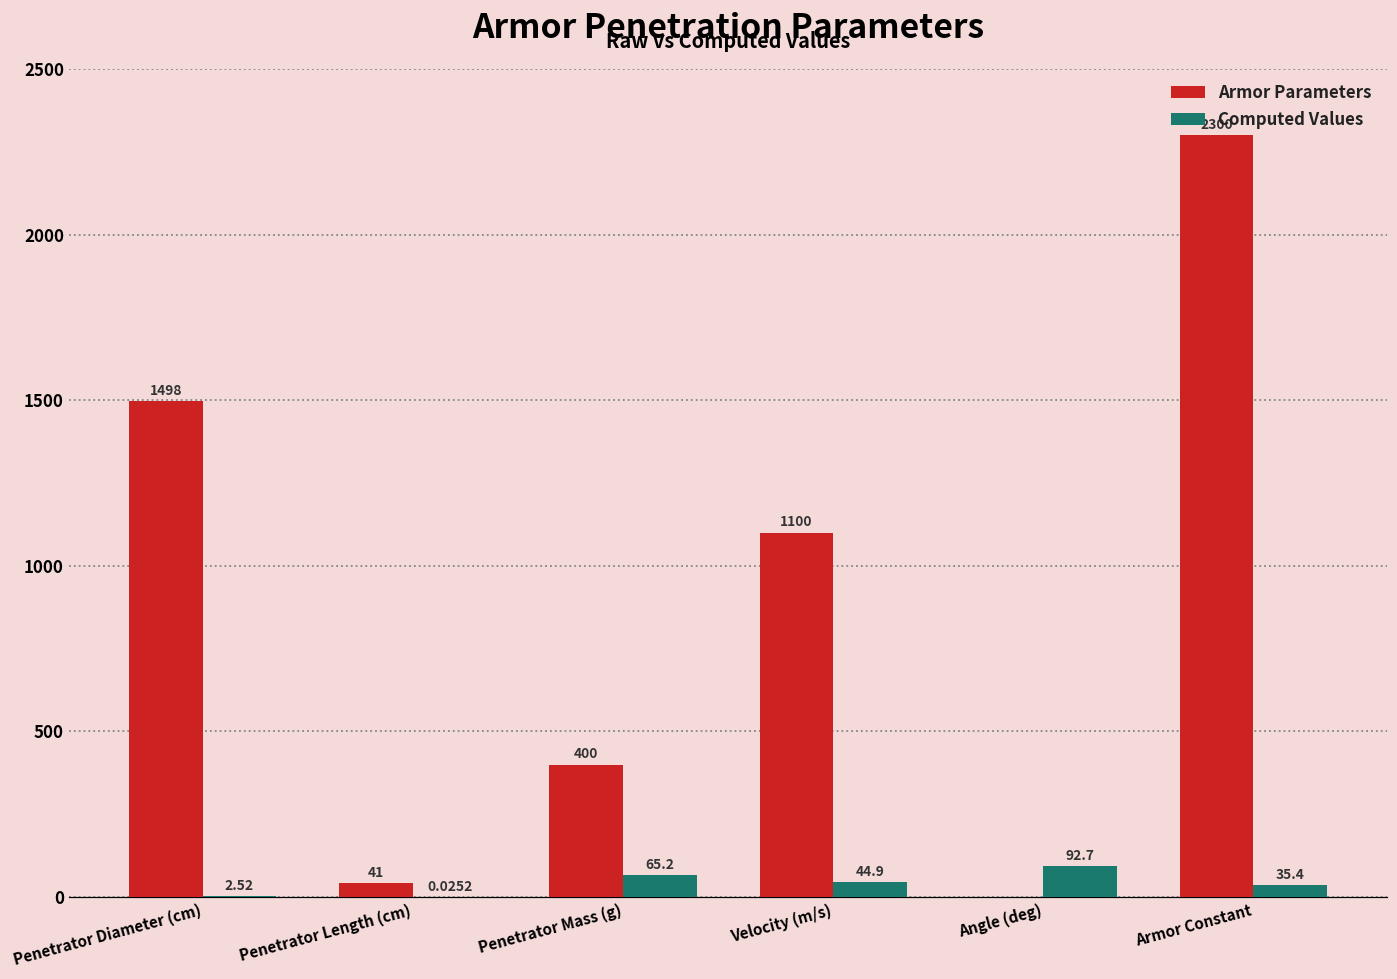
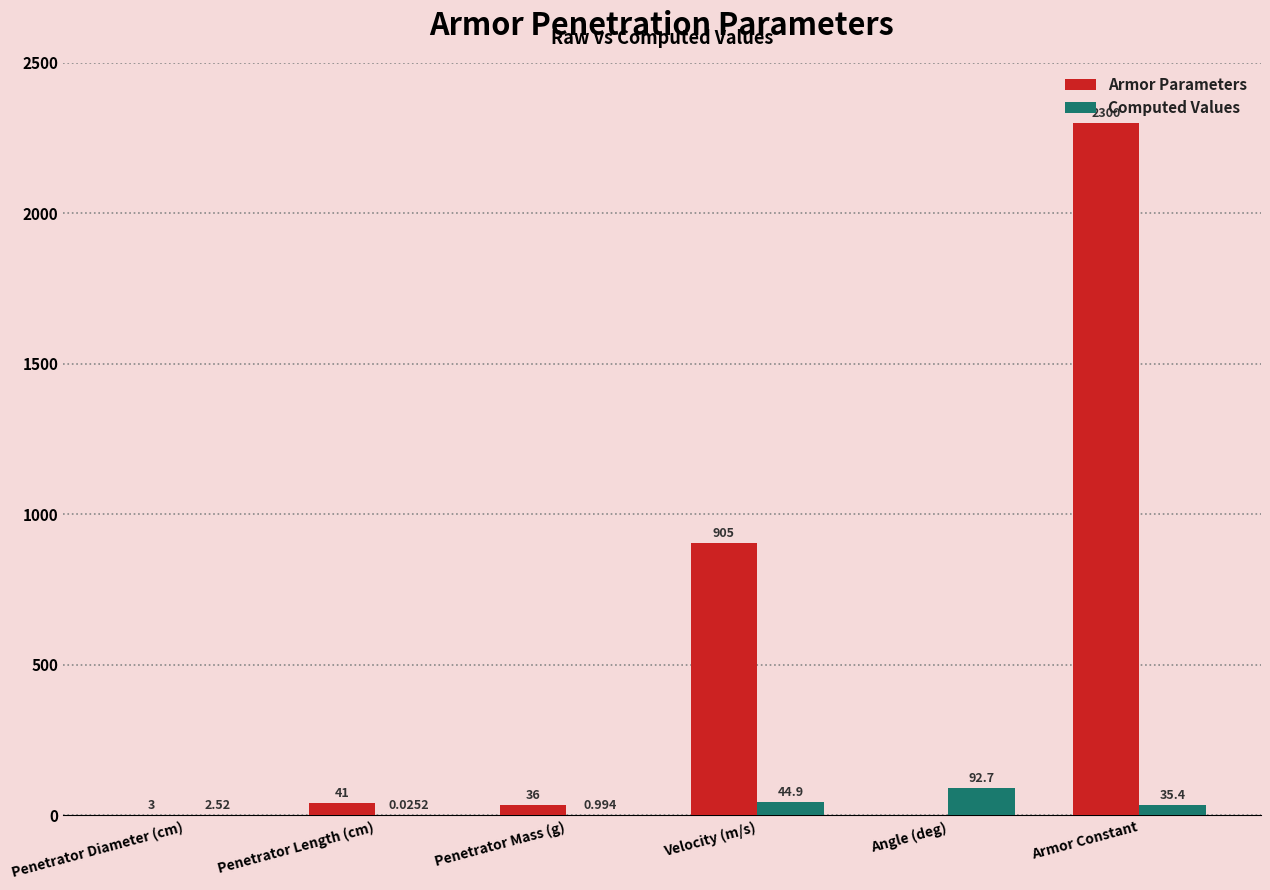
Armor Parameters, Penetrator Diameter (cm): 1498 -> 3
Armor Parameters, Penetrator Mass (g): 400 -> 36
Computed Values, Penetrator Mass (g): 65.2 -> 0.994
Armor Parameters, Velocity (m/s): 1100 -> 905
